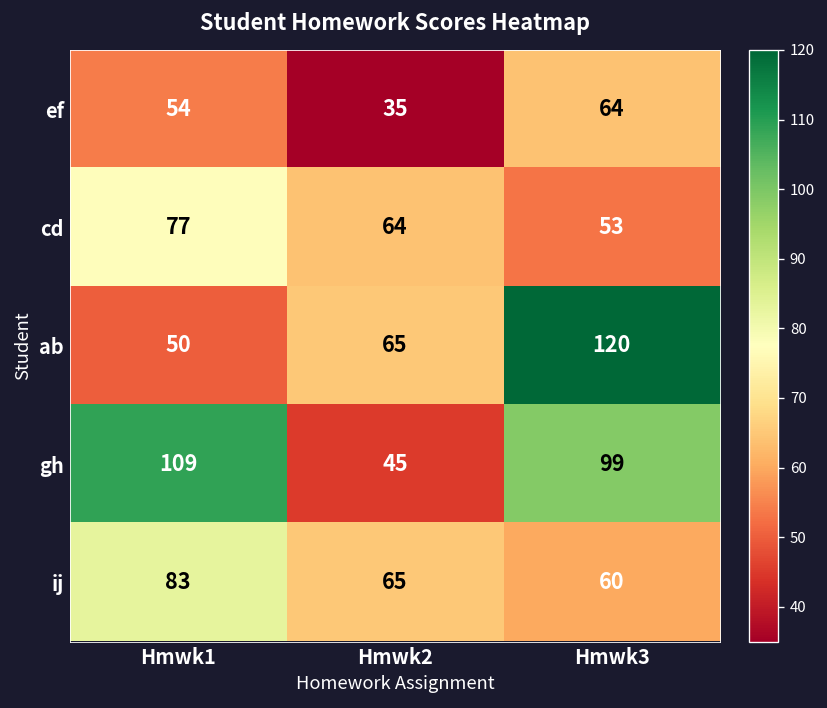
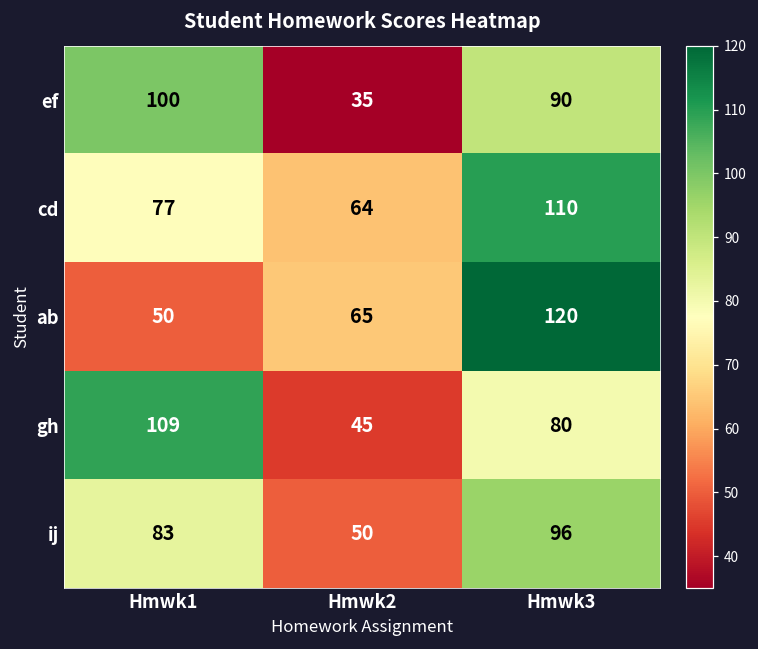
ef, Hmwk1: 54 -> 100
ef, Hmwk3: 64 -> 90
cd, Hmwk3: 53 -> 110
gh, Hmwk3: 99 -> 80
ij, Hmwk2: 65 -> 50
ij, Hmwk3: 60 -> 96
